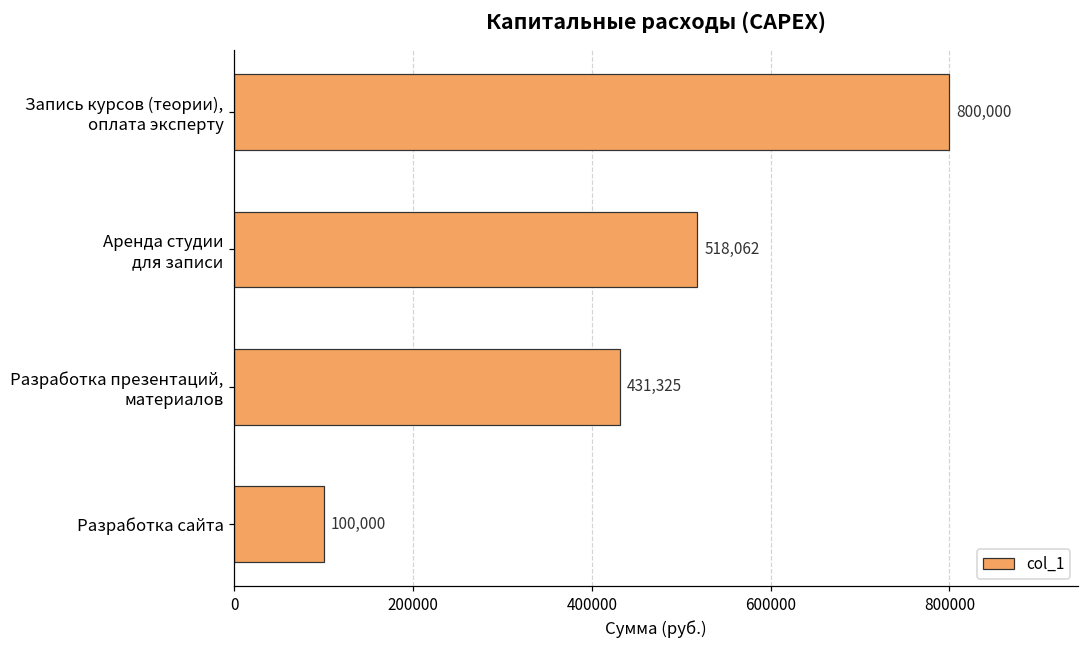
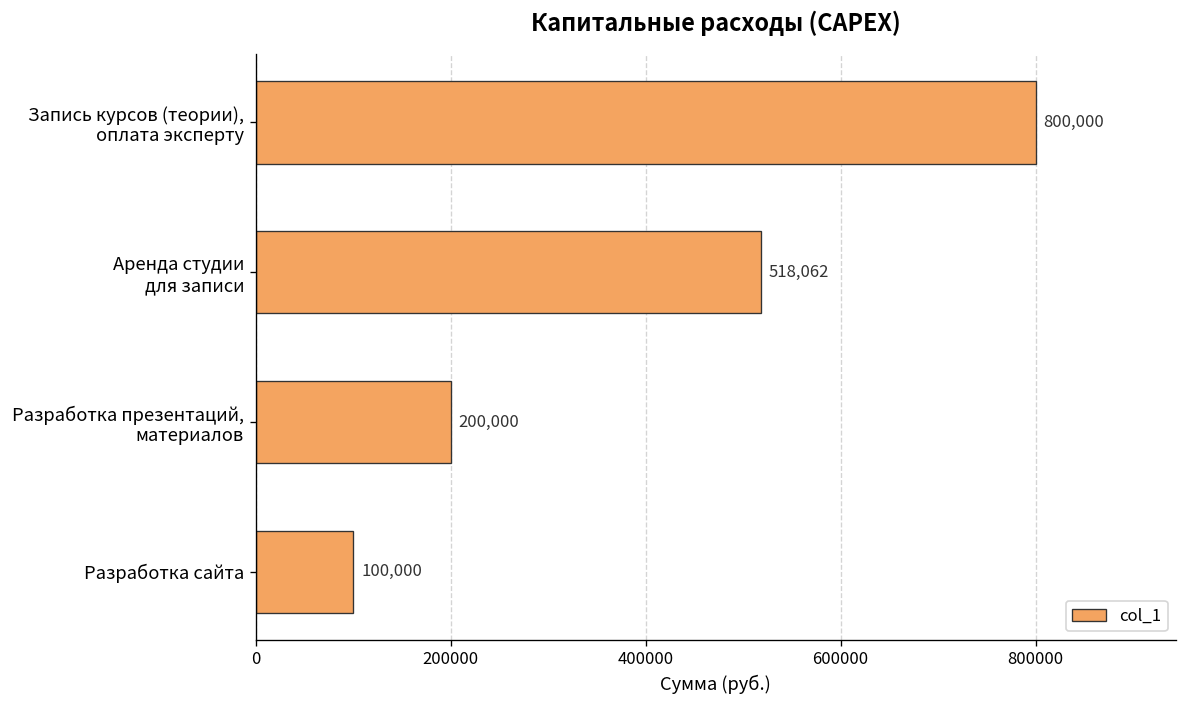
Разработка презентаций, материалов: 431,325 -> 200,000
